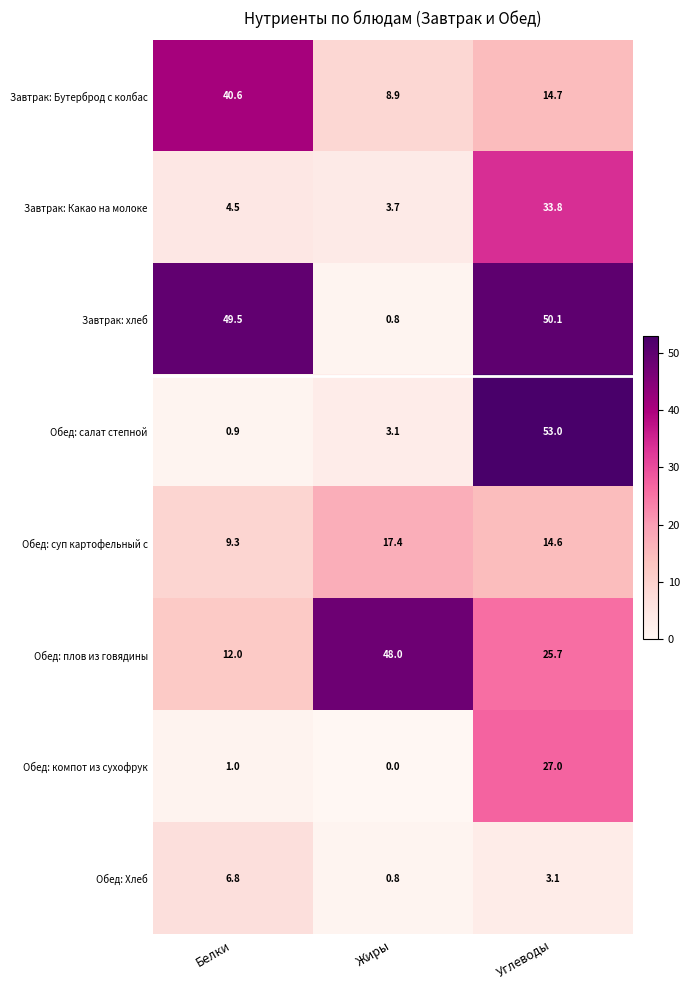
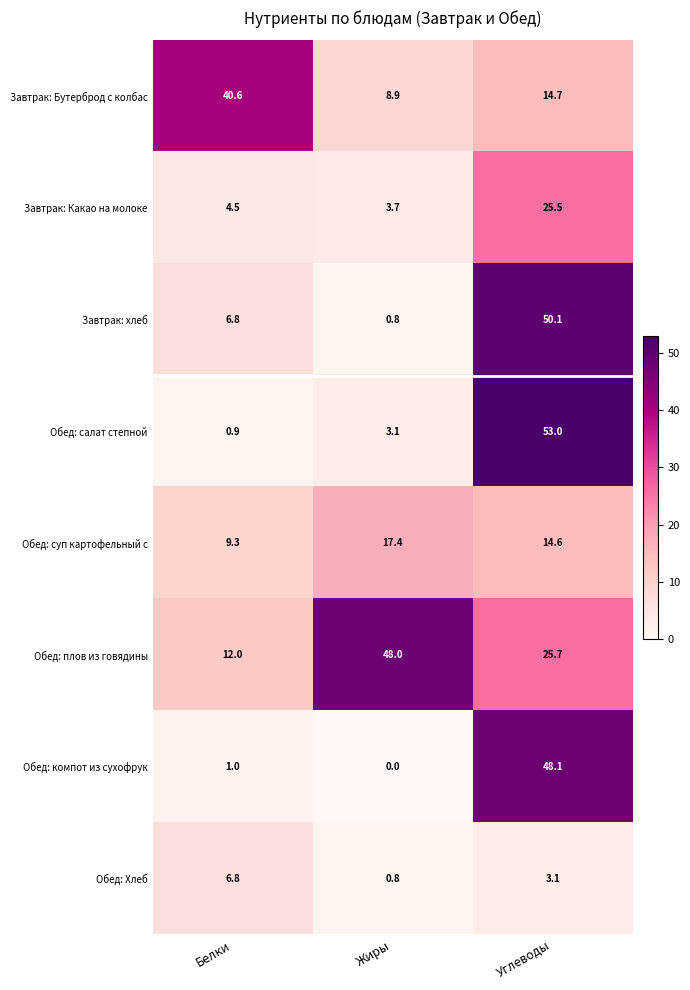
Завтрак: Какао на молоке, Углеводы: 33.8 -> 25.5
Завтрак: хлеб, Белки: 49.5 -> 6.8
Обед: компот из сухофрук, Углеводы: 27.0 -> 48.1
